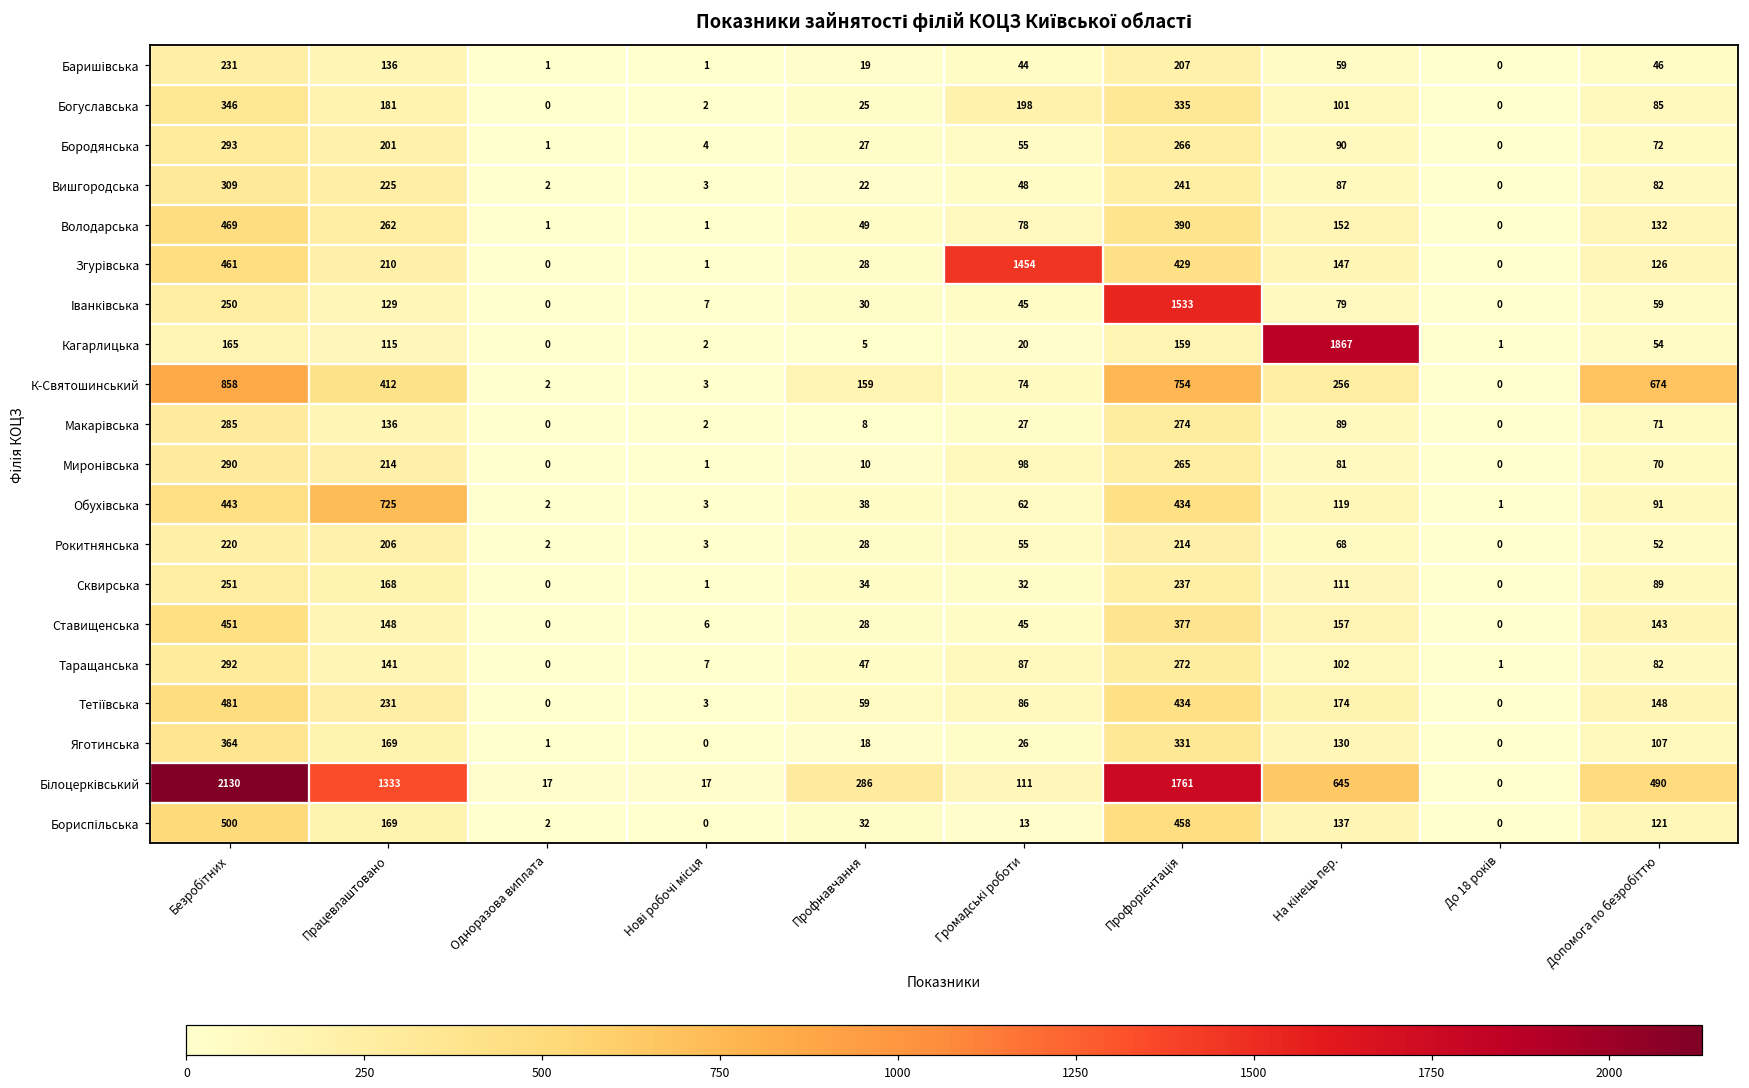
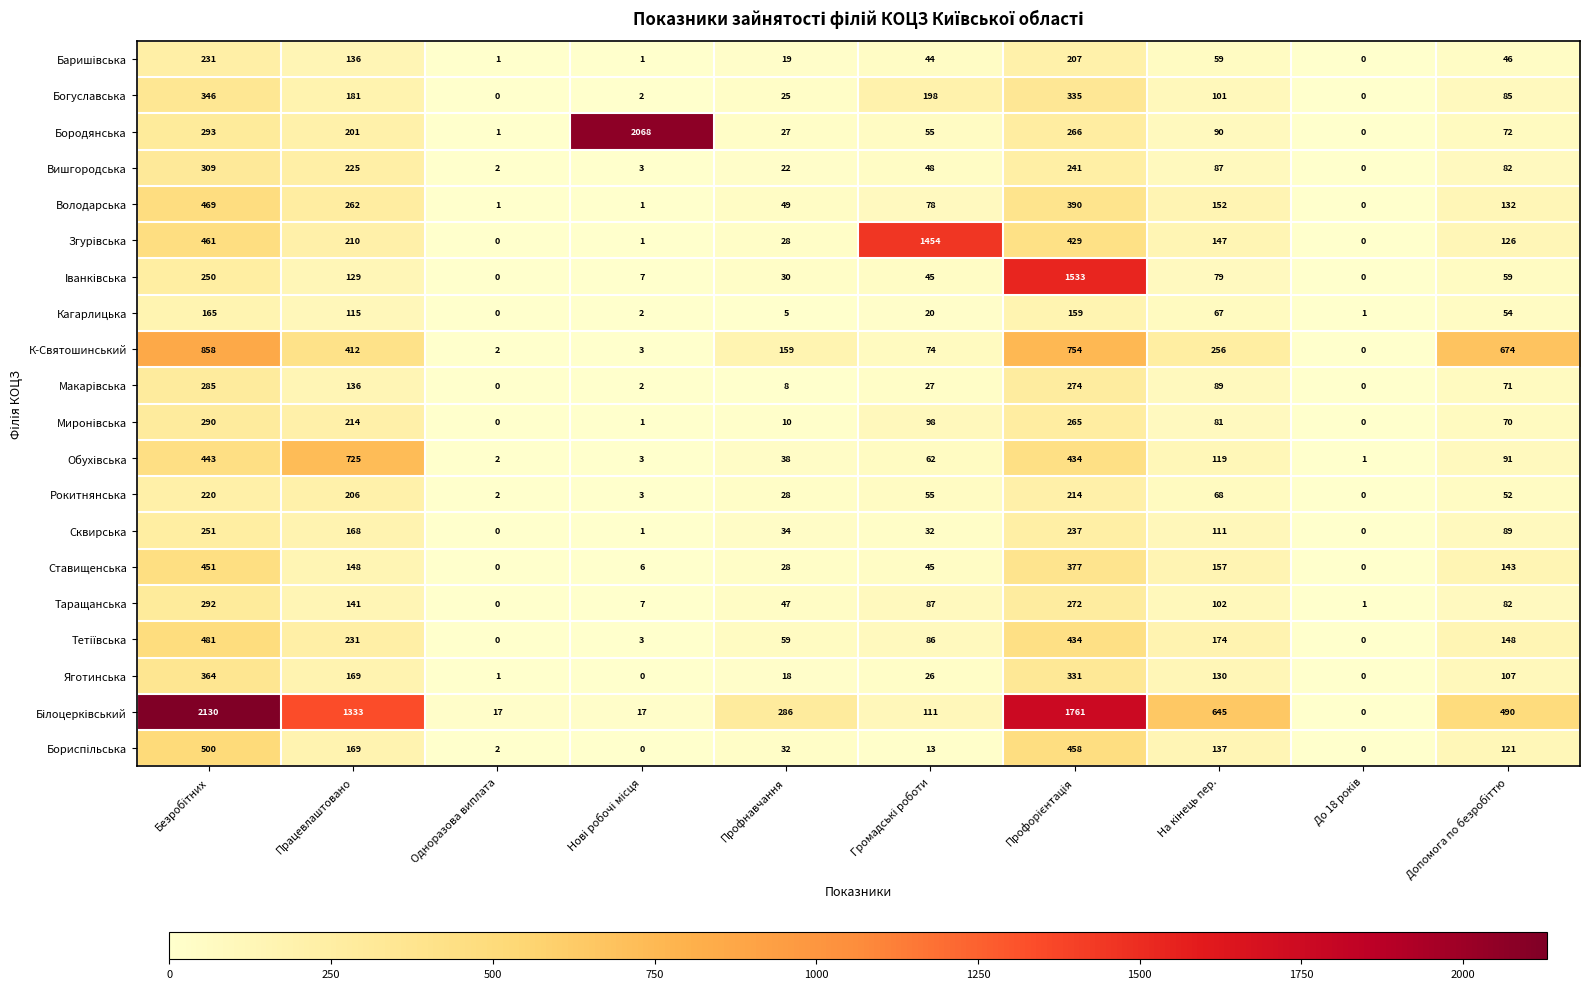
Бородянська, Нові робочі місця: 4 -> 2068
Кагарлицька, На кінець пер.: 1867 -> 67
